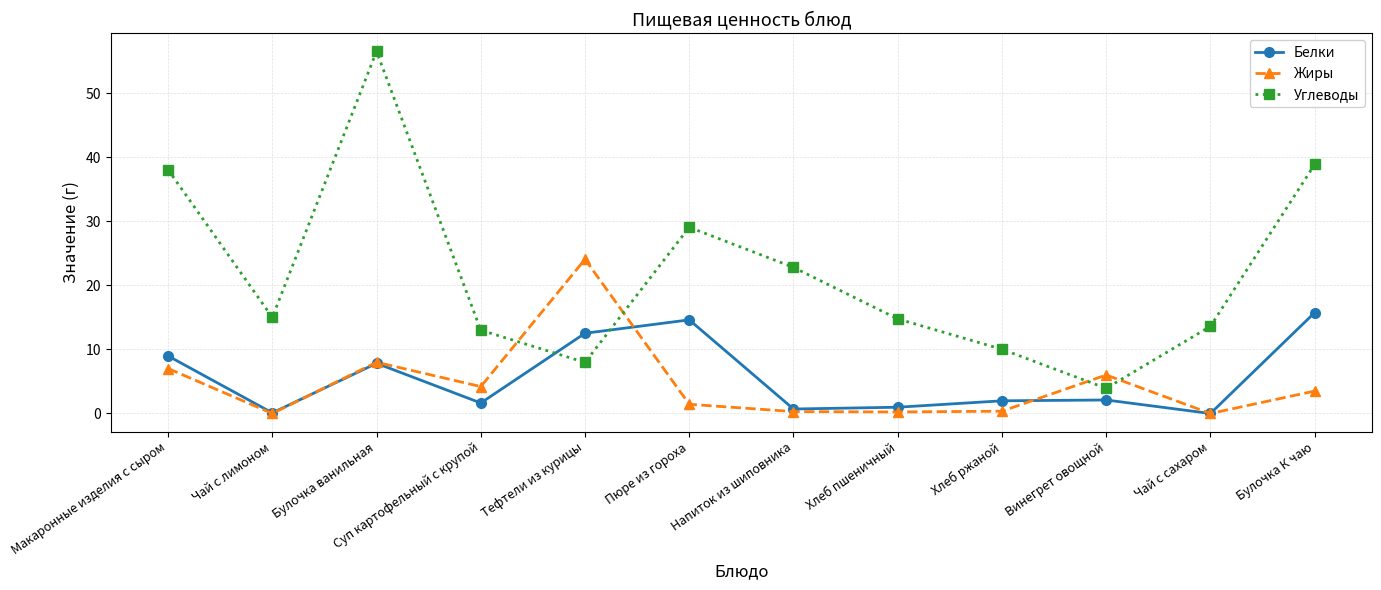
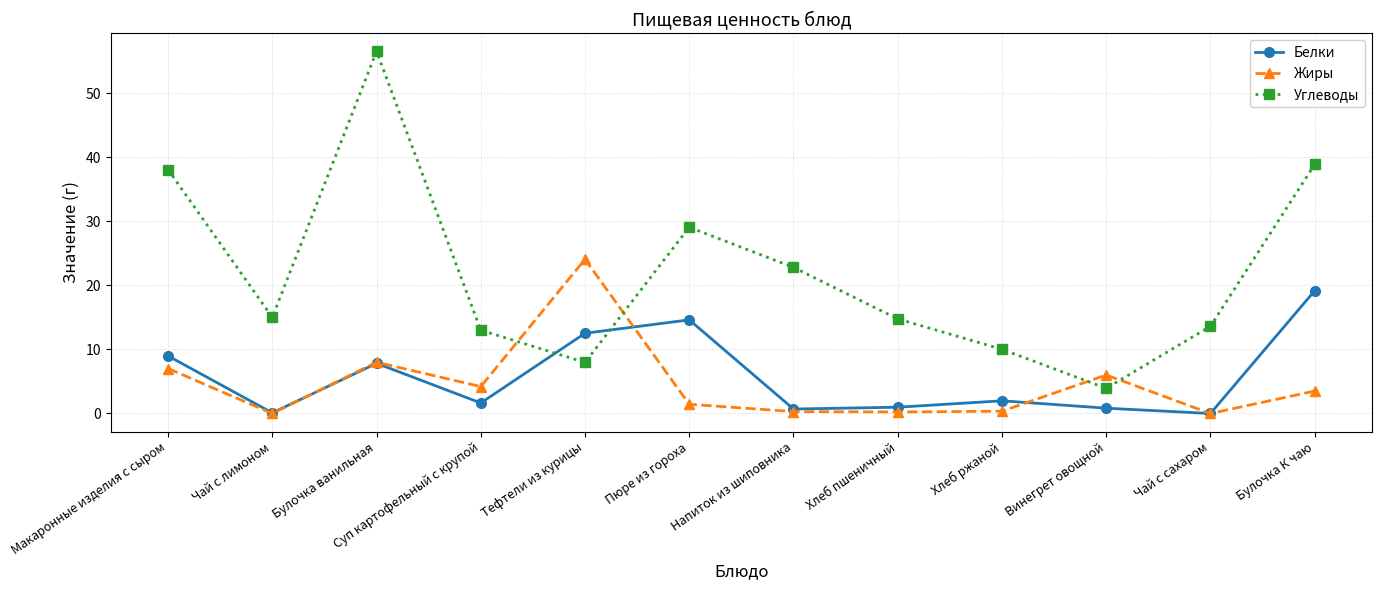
Белки, Винегрет овощной: 2 -> 1
Белки, Булочка К чаю: 16 -> 19
